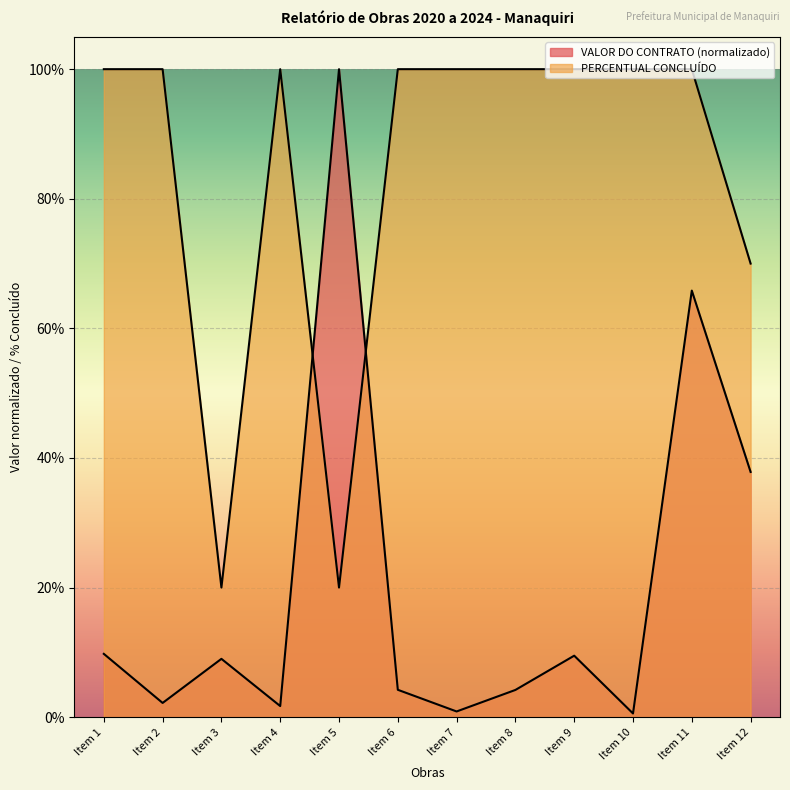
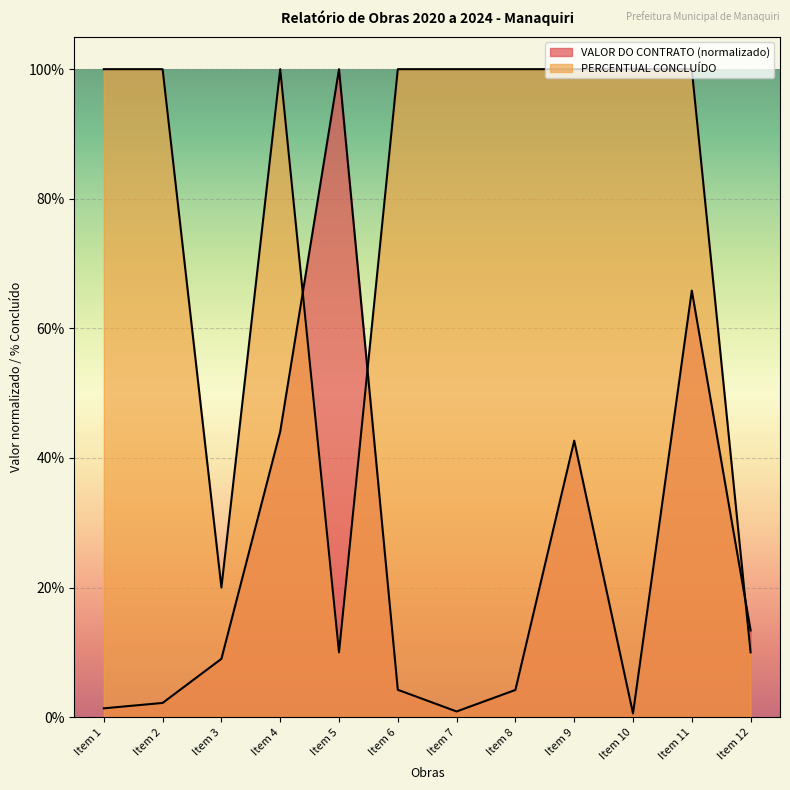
VALOR DO CONTRATO (normalizado), Item 1: 10% -> 1%
VALOR DO CONTRATO (normalizado), Item 4: 2% -> 44%
PERCENTUAL CONCLUÍDO, Item 5: 20% -> 10%
VALOR DO CONTRATO (normalizado), Item 9: 9% -> 43%
VALOR DO CONTRATO (normalizado), Item 12: 38% -> 13%
PERCENTUAL CONCLUÍDO, Item 12: 70% -> 10%
